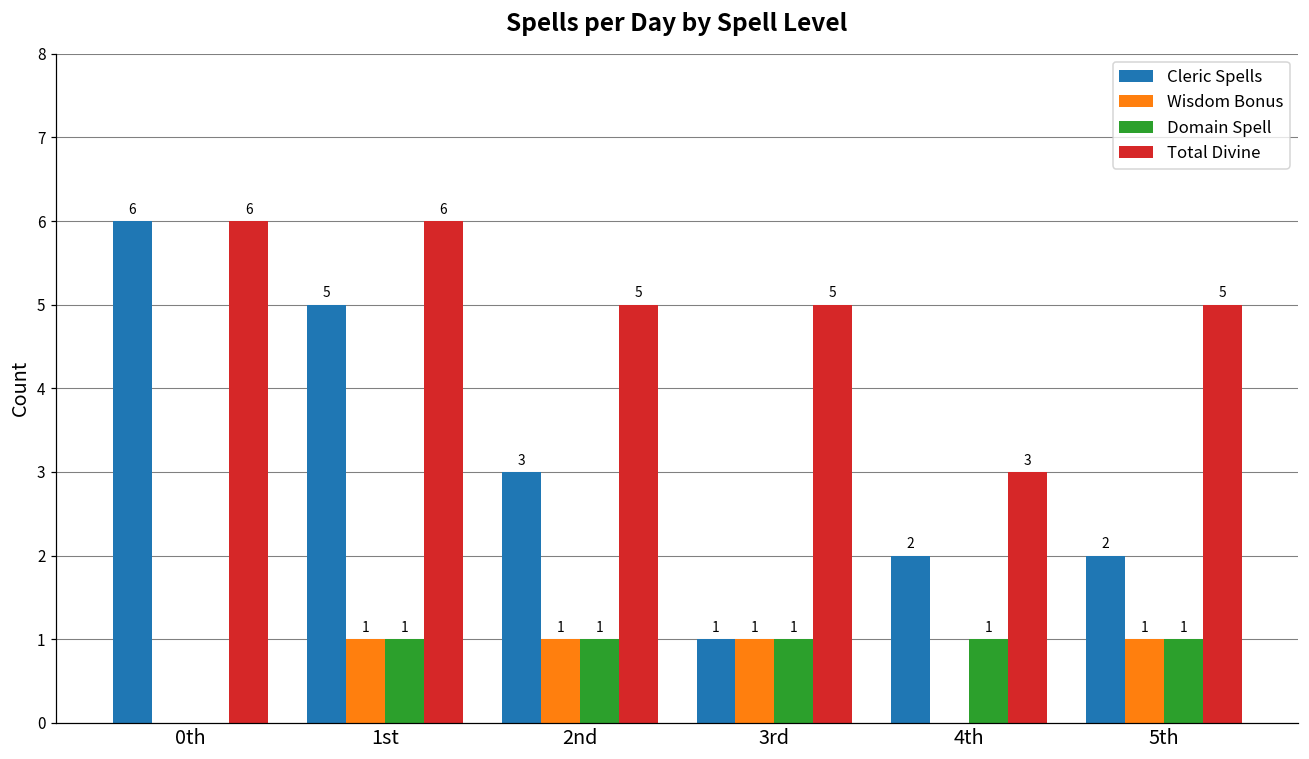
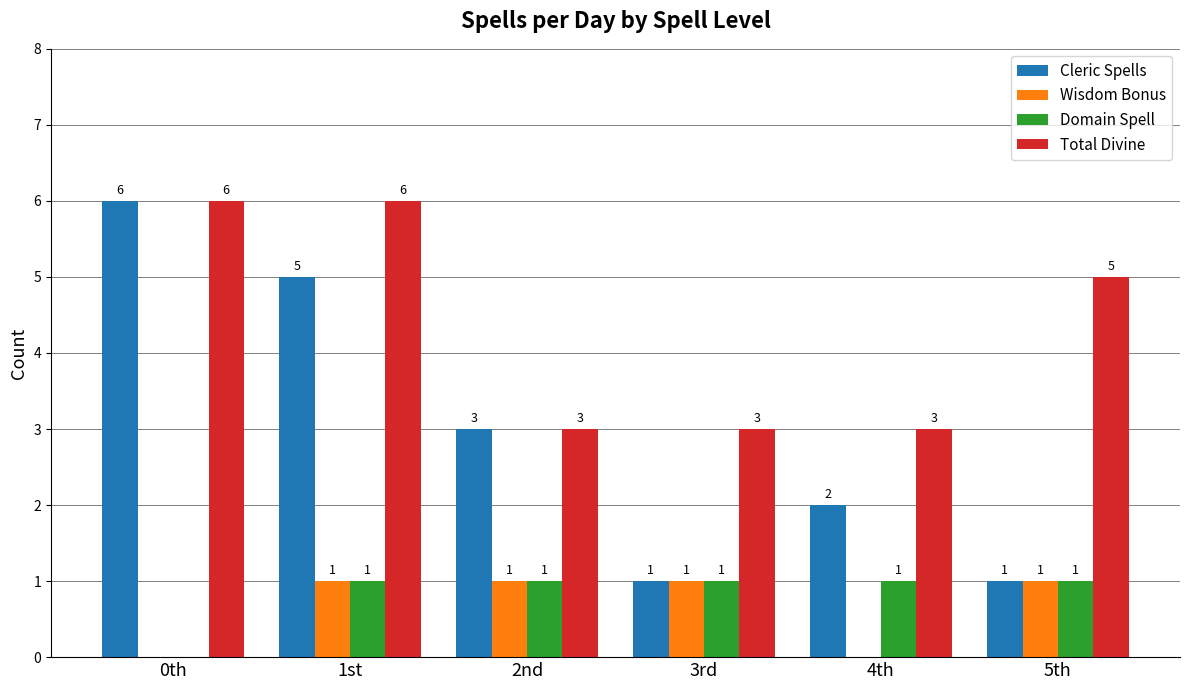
Total Divine, 2nd: 5 -> 3
Total Divine, 3rd: 5 -> 3
Cleric Spells, 5th: 2 -> 1
